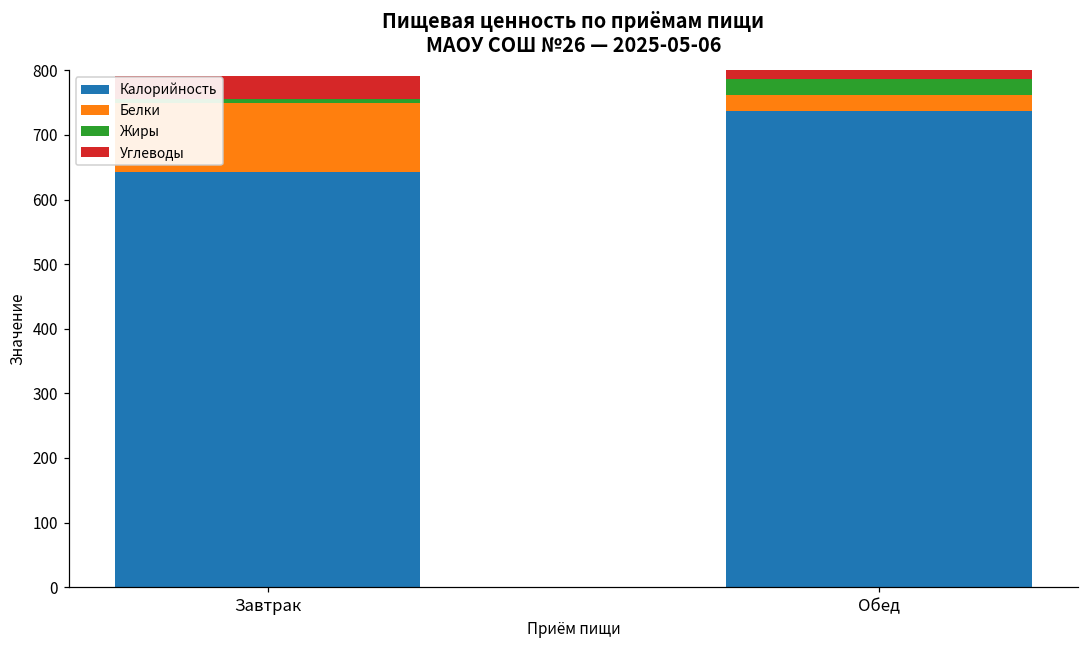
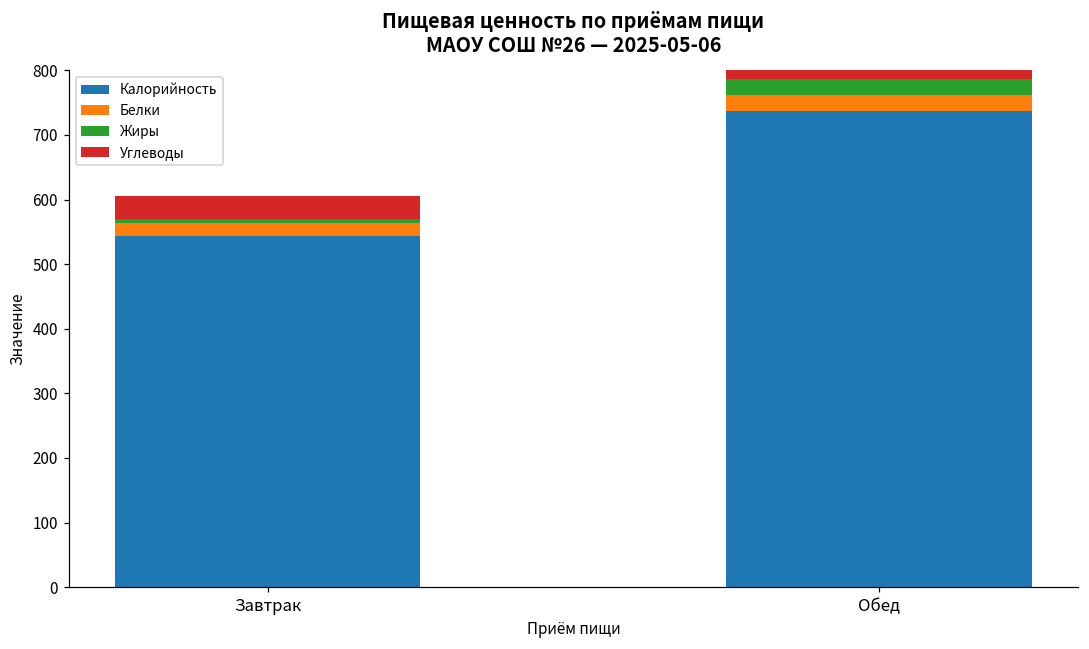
Калорийность, Завтрак: 640 -> 540
Белки, Завтрак: 110 -> 20
